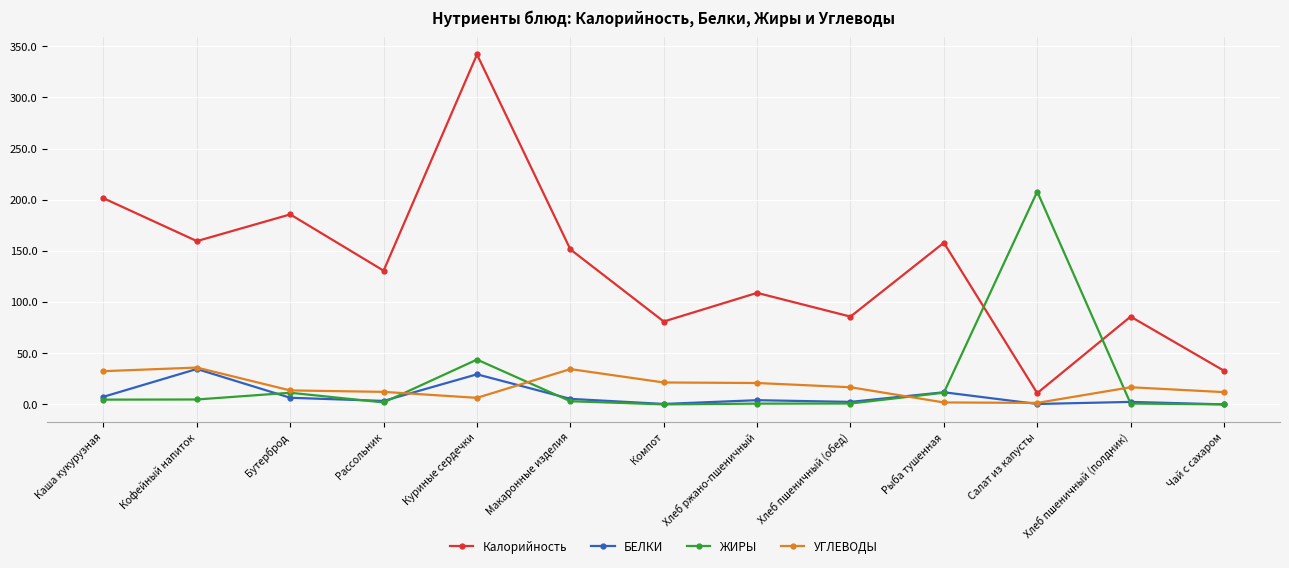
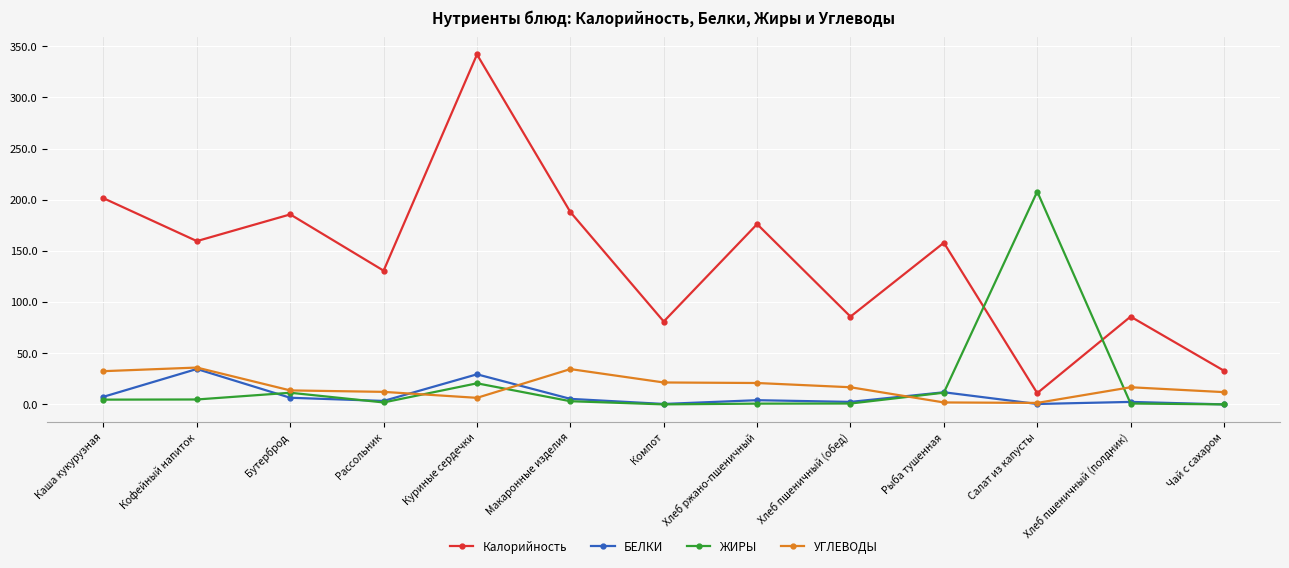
ЖИРЫ, Куриные сердечки: 44 -> 21
Калорийность, Макаронные изделия: 152 -> 188
Калорийность, Хлеб ржано-пшеничный: 109 -> 176
